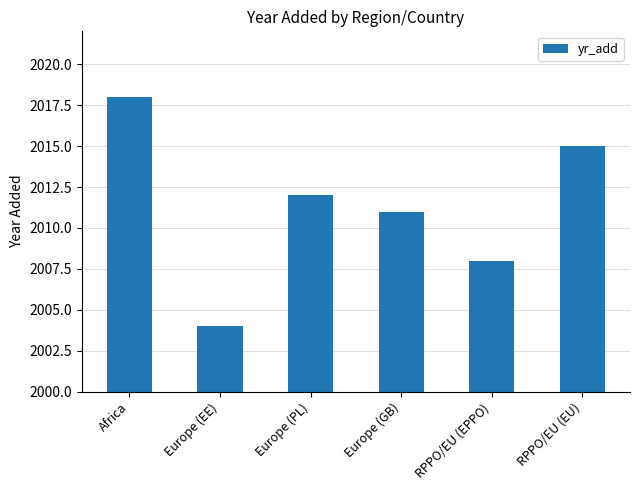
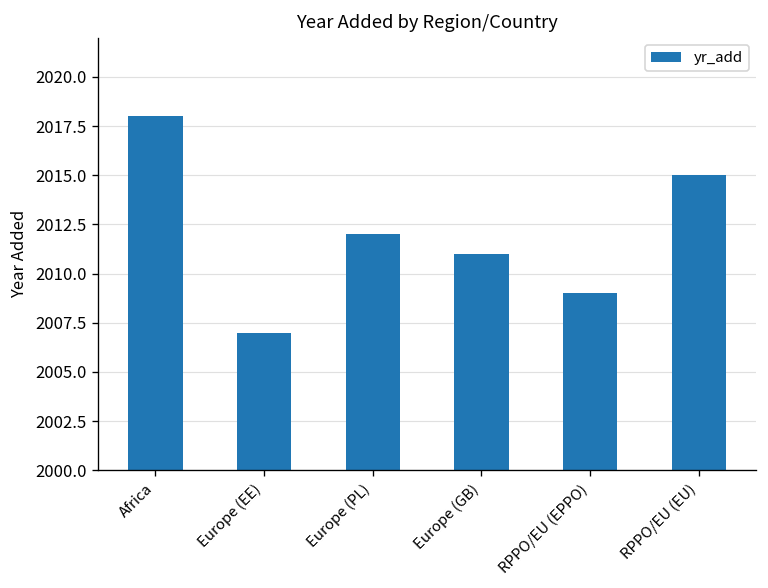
Europe (EE): 2004 -> 2007
RPPO/EU (EPPO): 2008 -> 2009
